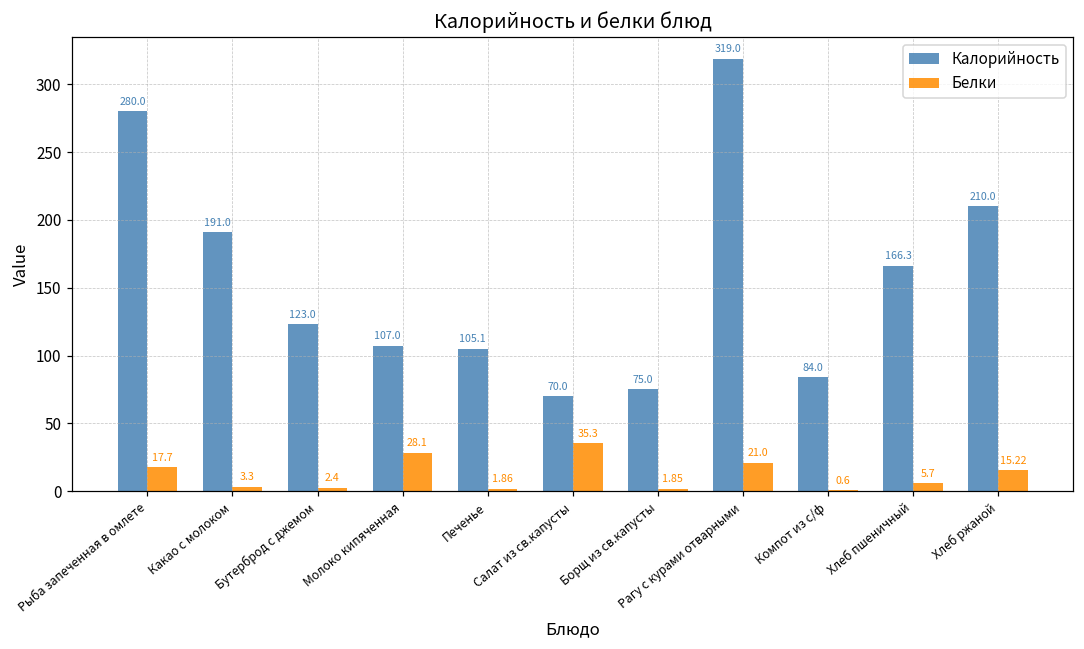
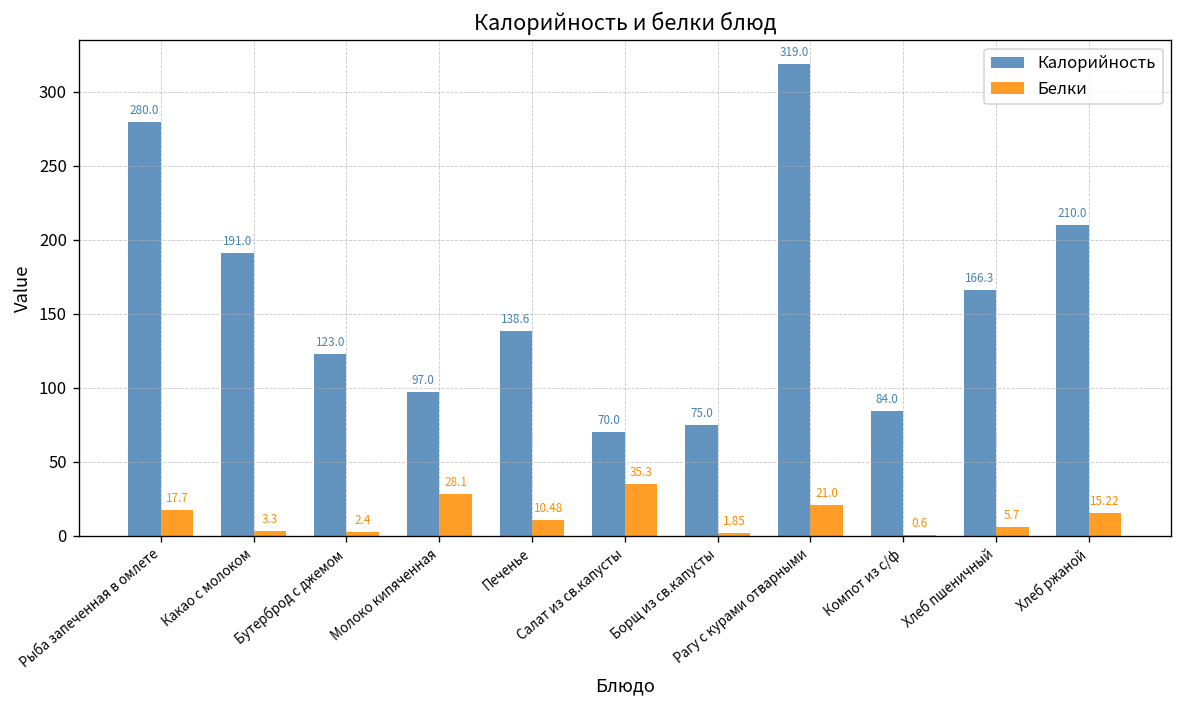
Калорийность, Молоко кипяченная: 107.0 -> 97.0
Калорийность, Печенье: 105.1 -> 138.6
Белки, Печенье: 1.86 -> 10.48
